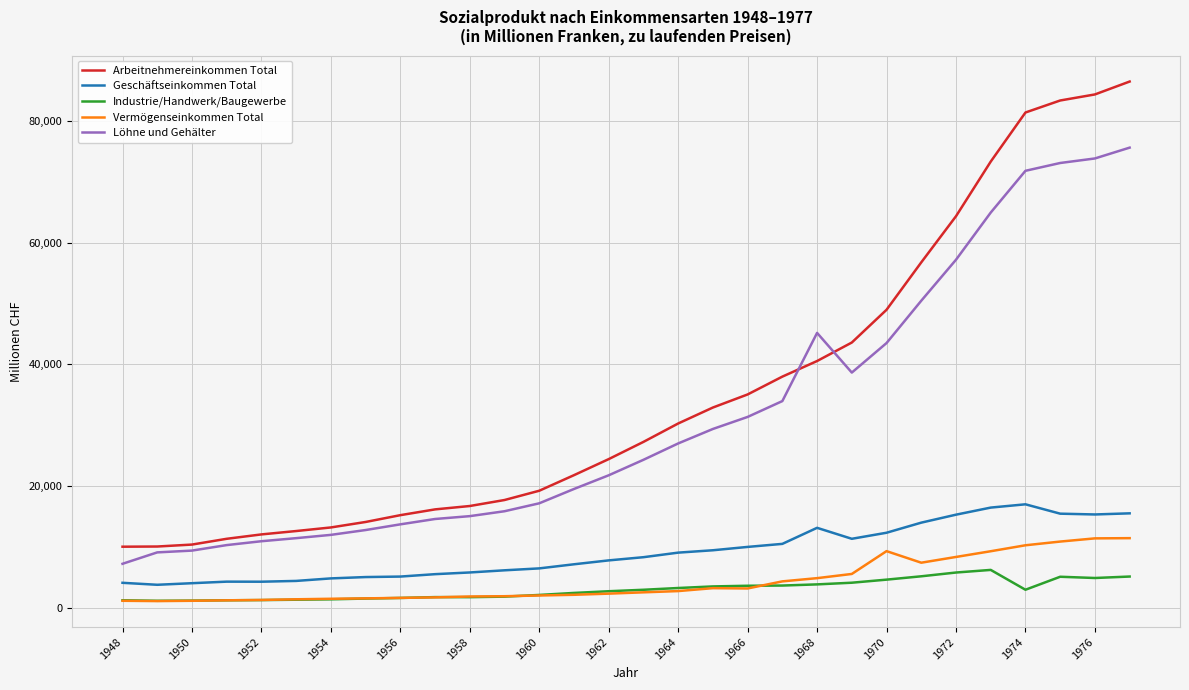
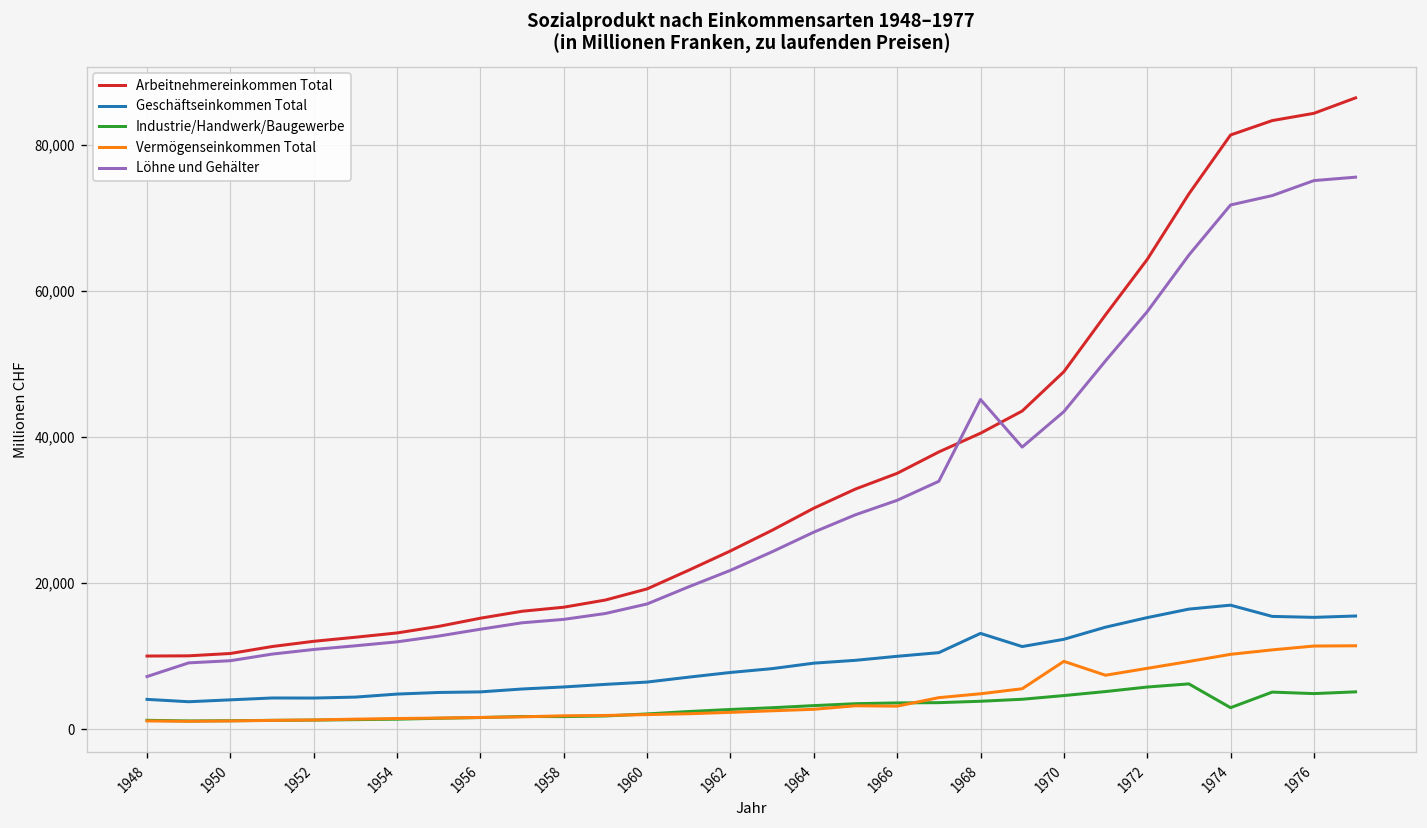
Löhne und Gehälter, 1976: 74,000 -> 75,000
